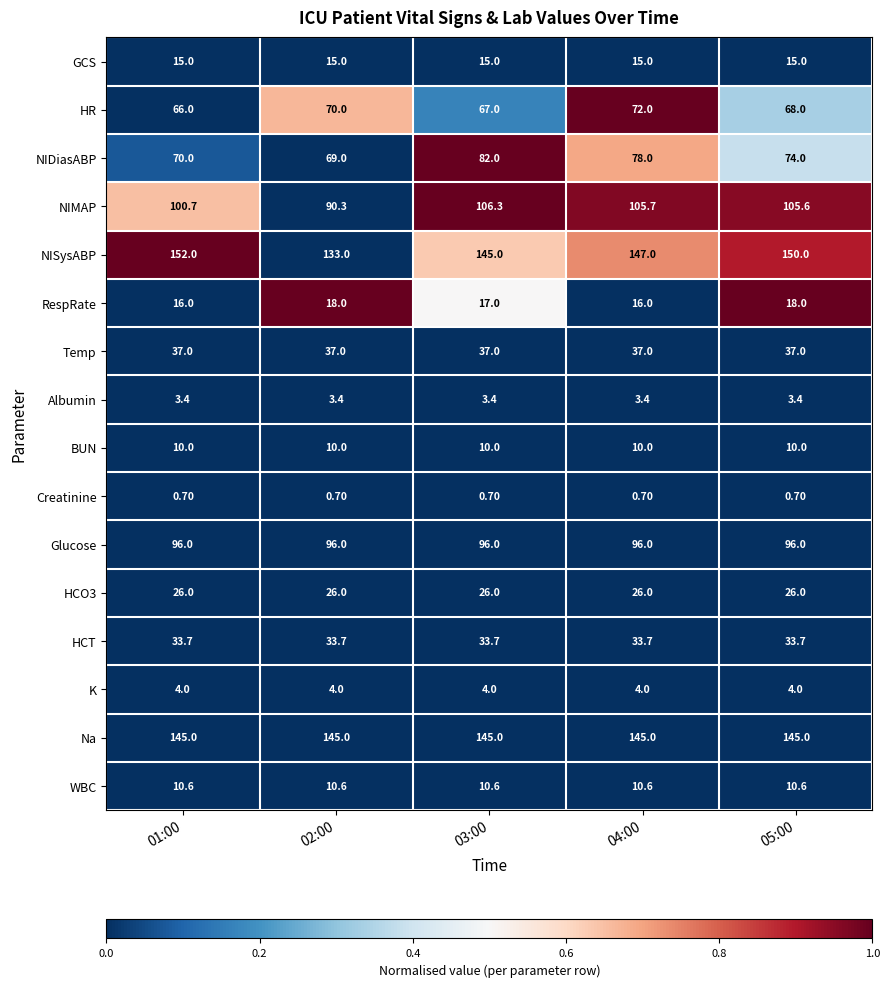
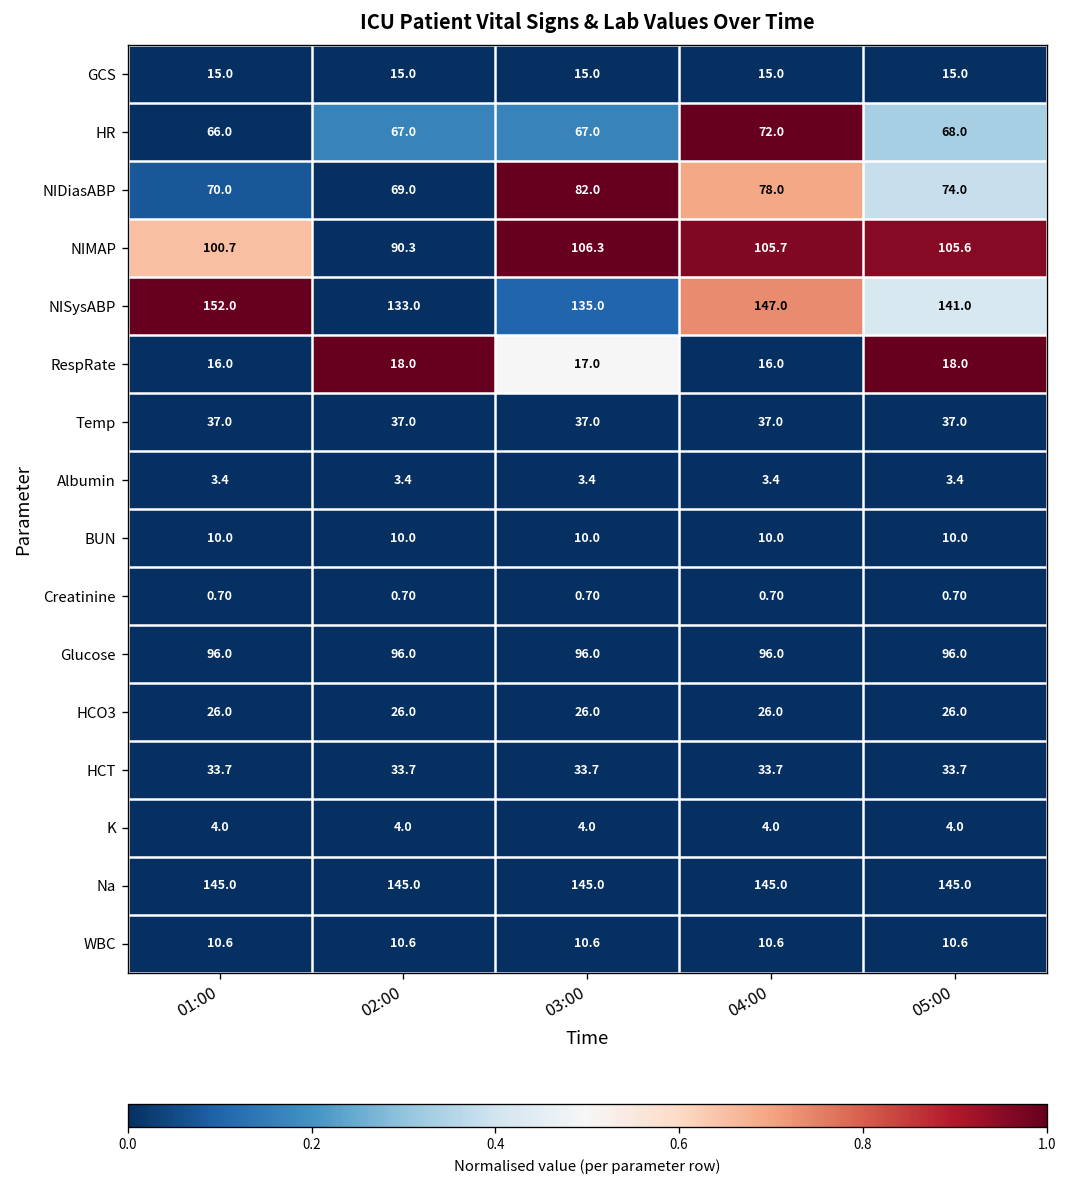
HR, 02:00: 70.0 -> 67.0
NISysABP, 03:00: 145.0 -> 135.0
NISysABP, 05:00: 150.0 -> 141.0
